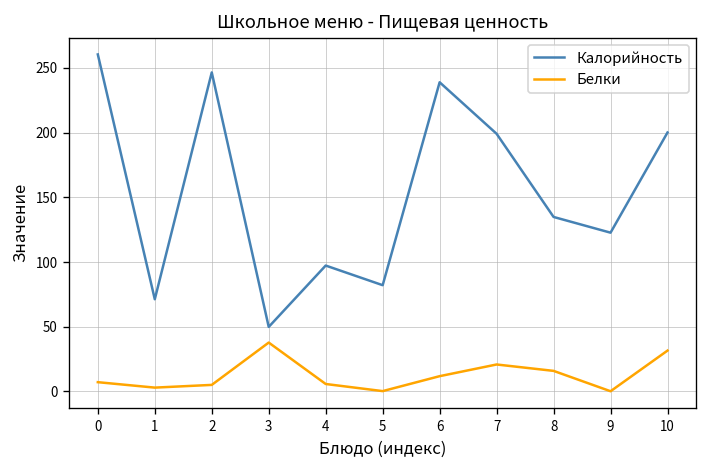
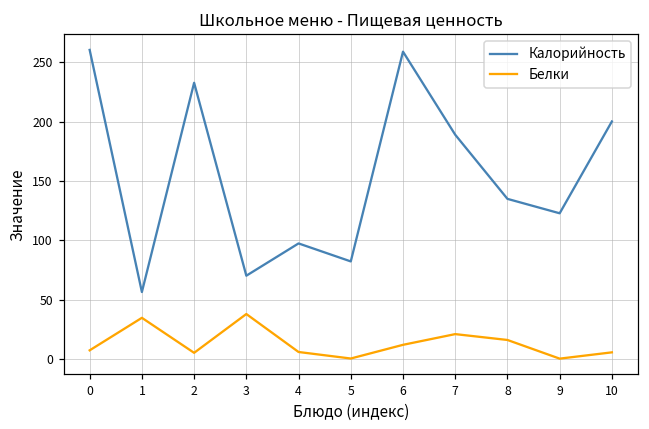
Калорийность, 1: 71 -> 56
Белки, 1: 3 -> 35
Калорийность, 2: 247 -> 233
Калорийность, 3: 50 -> 70
Калорийность, 6: 239 -> 259
Калорийность, 7: 199 -> 189
Белки, 10: 32 -> 6
